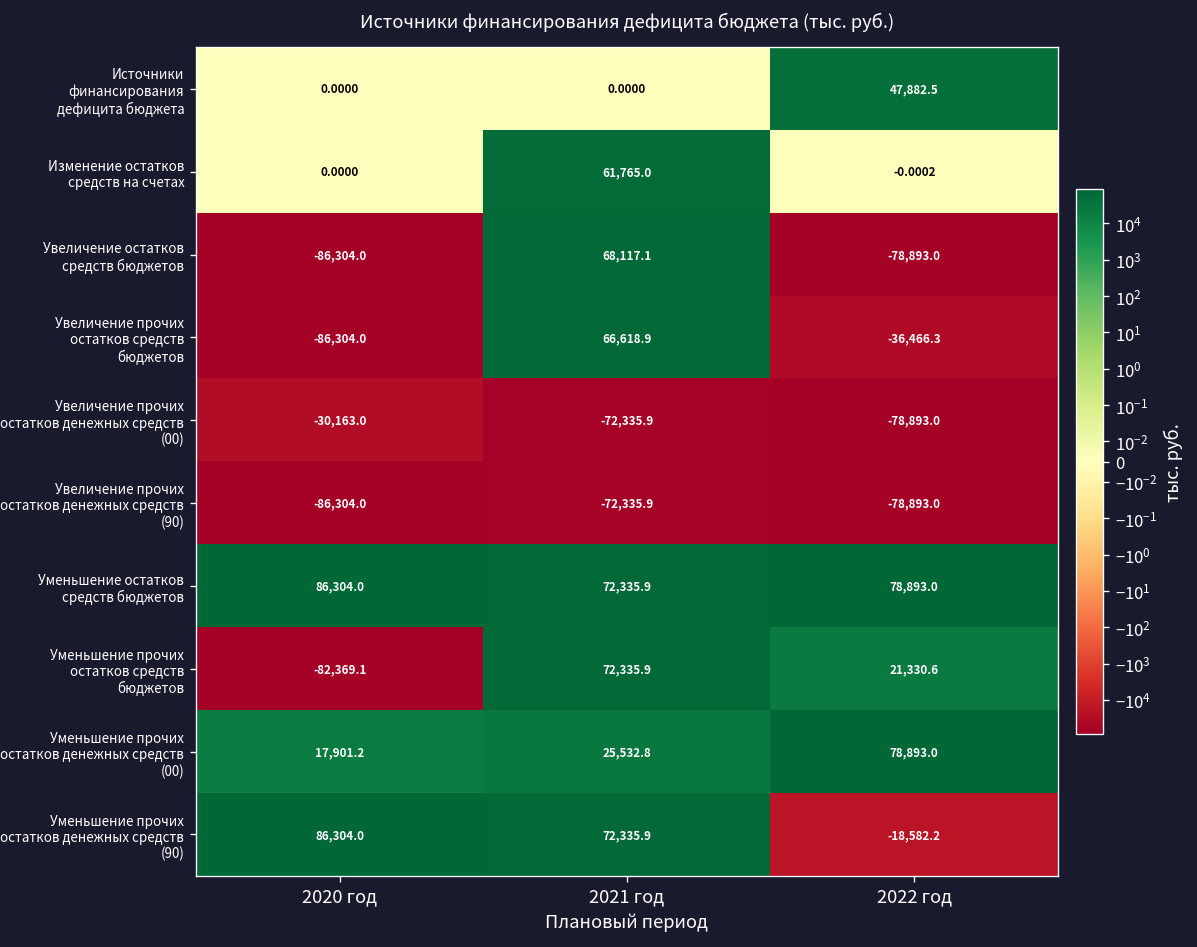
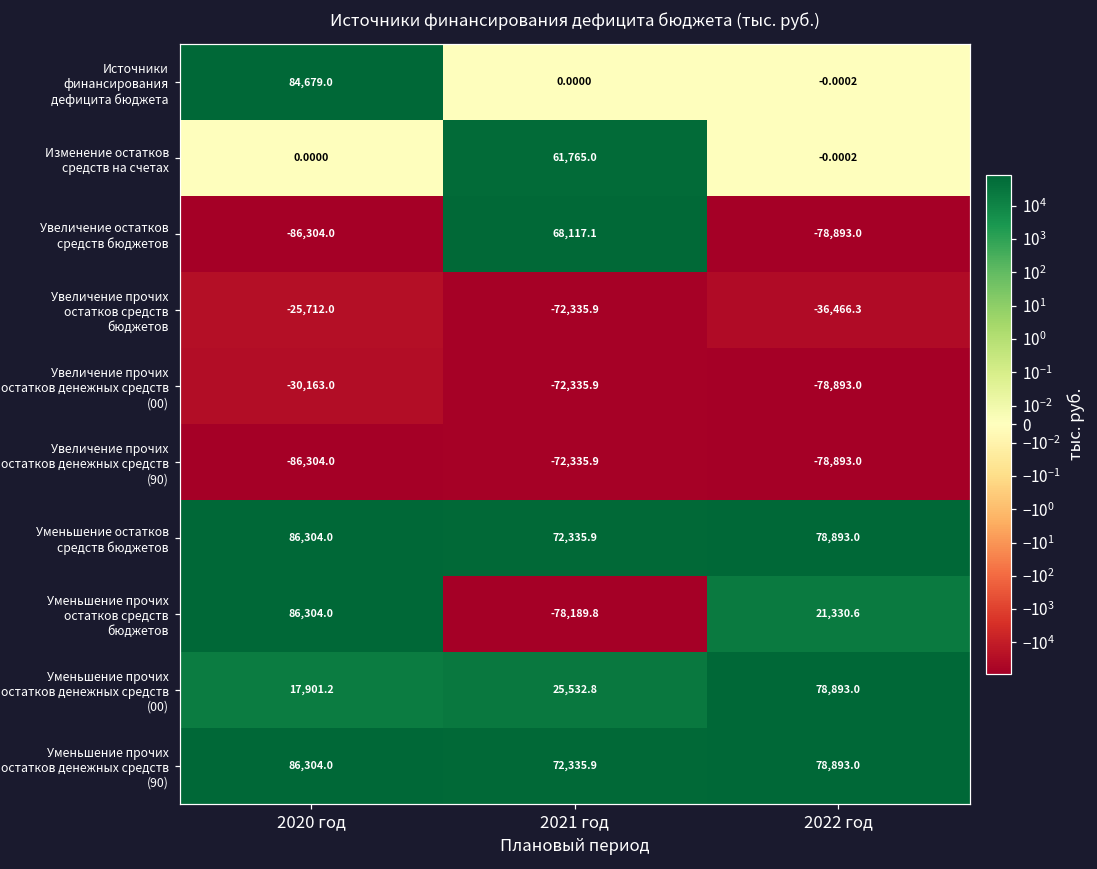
Источники финансирования дефицита бюджета, 2020 год: 0.0000 -> 84,679.0
Источники финансирования дефицита бюджета, 2022 год: 47,882.5 -> -0.0002
Увеличение прочих остатков средств бюджетов, 2020 год: -86,304.0 -> -25,712.0
Увеличение прочих остатков средств бюджетов, 2021 год: 66,618.9 -> -72,335.9
Уменьшение прочих остатков средств бюджетов, 2020 год: -82,369.1 -> 86,304.0
Уменьшение прочих остатков средств бюджетов, 2021 год: 72,335.9 -> -78,189.8
Уменьшение прочих остатков денежных средств (90), 2022 год: -18,582.2 -> 78,893.0
